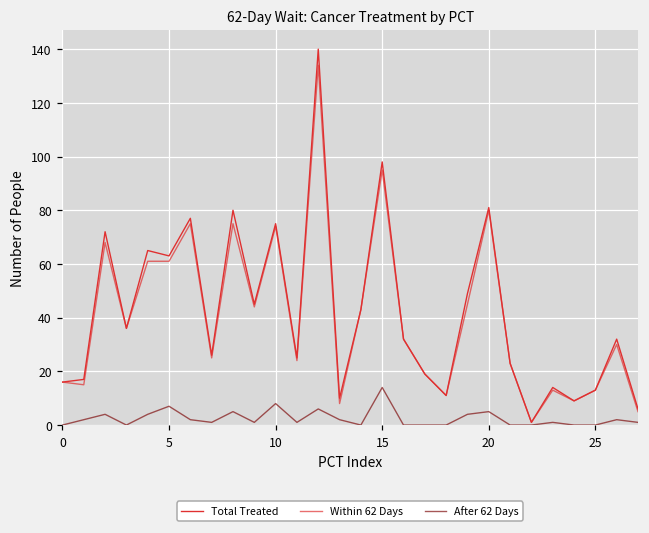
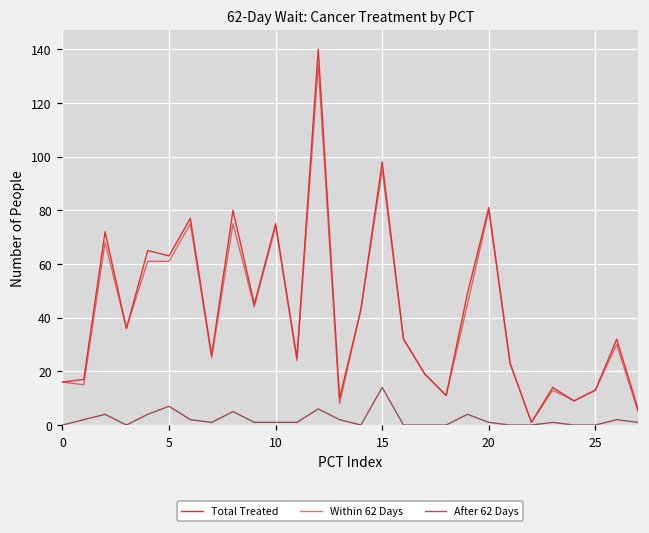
After 62 Days, 10: 8 -> 1
After 62 Days, 20: 5 -> 1
